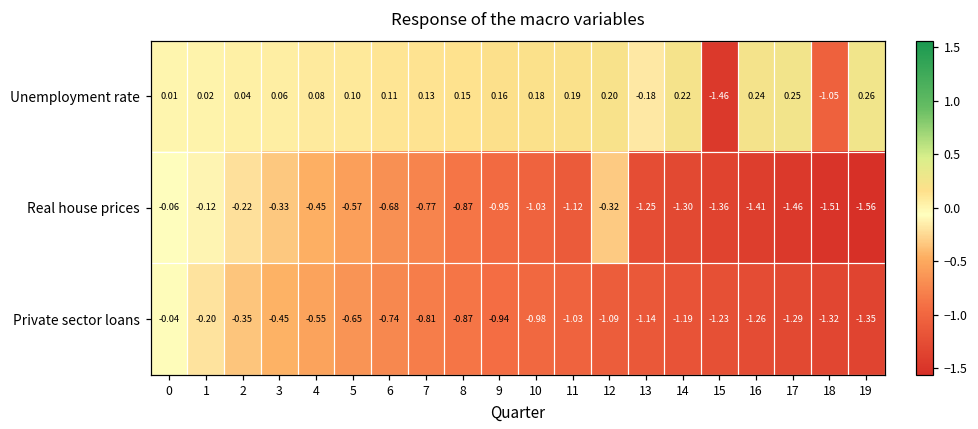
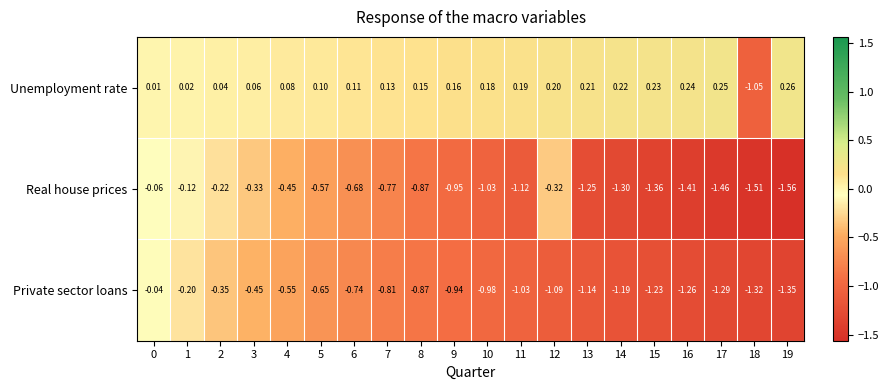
Unemployment rate, 13: -0.18 -> 0.21
Unemployment rate, 15: -1.46 -> 0.23
